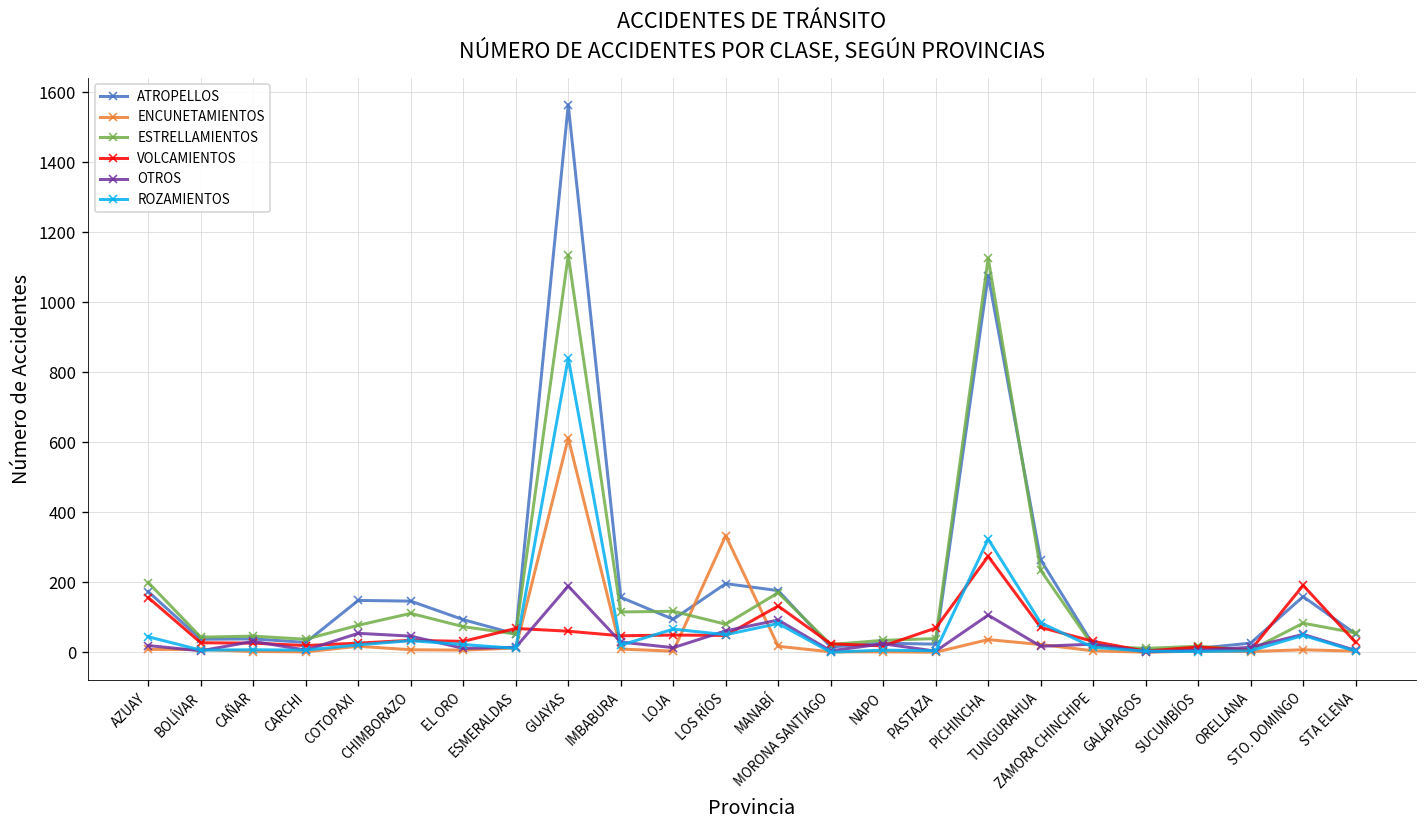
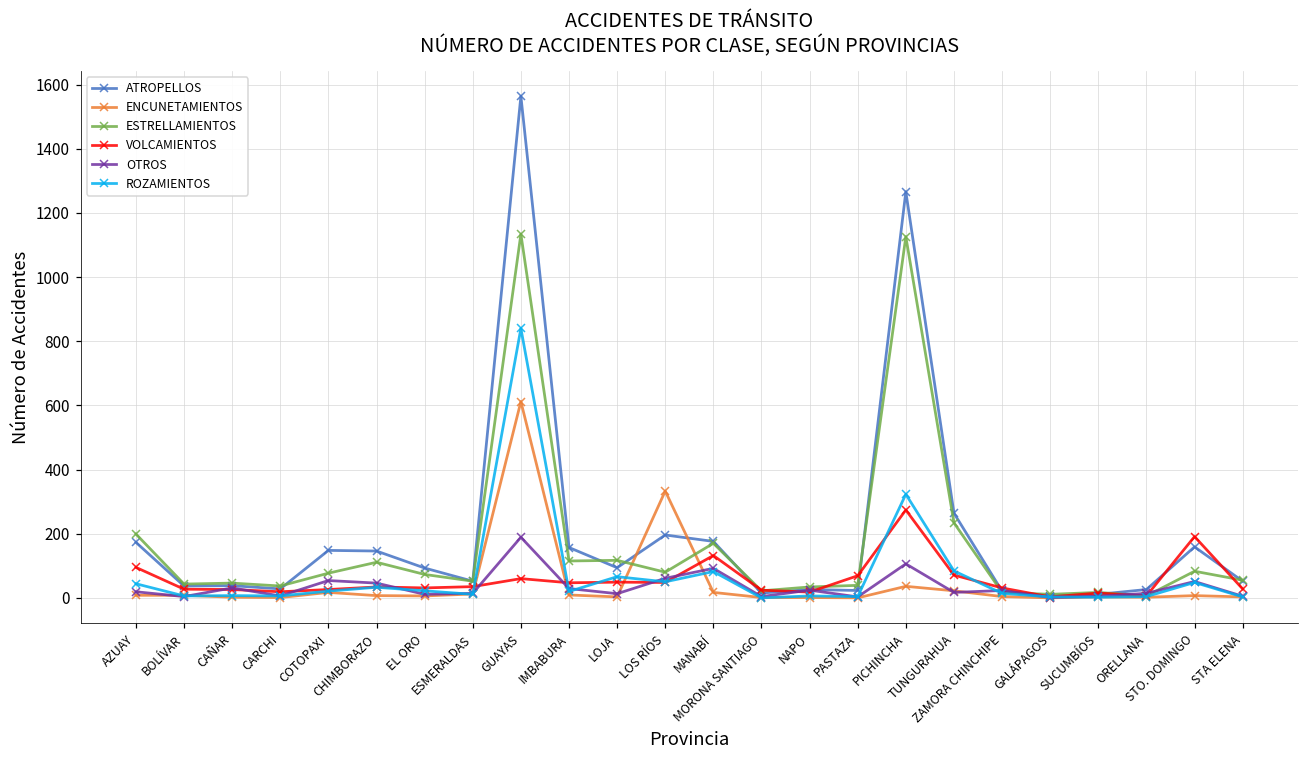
VOLCAMIENTOS, AZUAY: 160 -> 100
VOLCAMIENTOS, ESMERALDAS: 70 -> 40
ATROPELLOS, PICHINCHA: 1080 -> 1270
